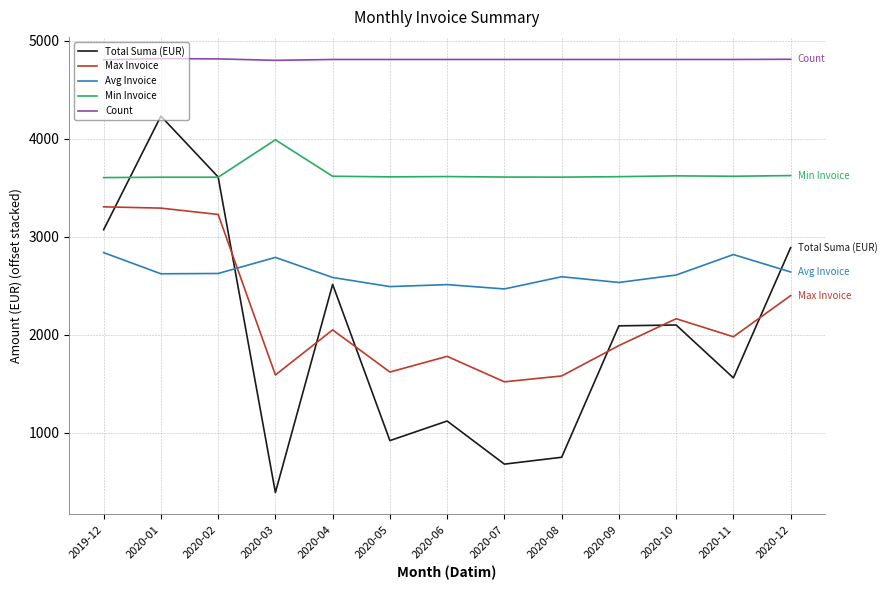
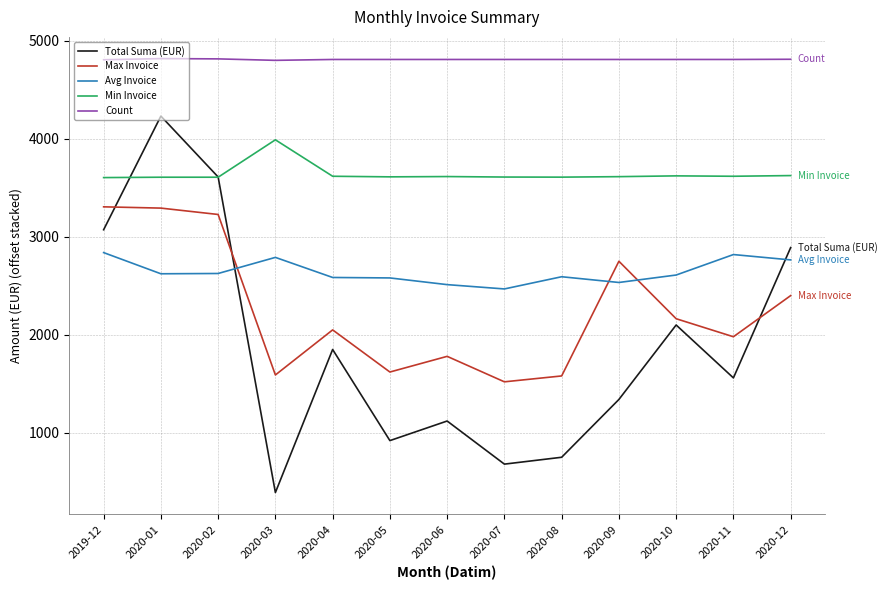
Total Suma (EUR), 2020-04: 2500 -> 1900
Avg Invoice, 2020-05: 2500 -> 2600
Total Suma (EUR), 2020-09: 2100 -> 1300
Max Invoice, 2020-09: 1900 -> 2800
Avg Invoice, 2020-12: 2600 -> 2800
